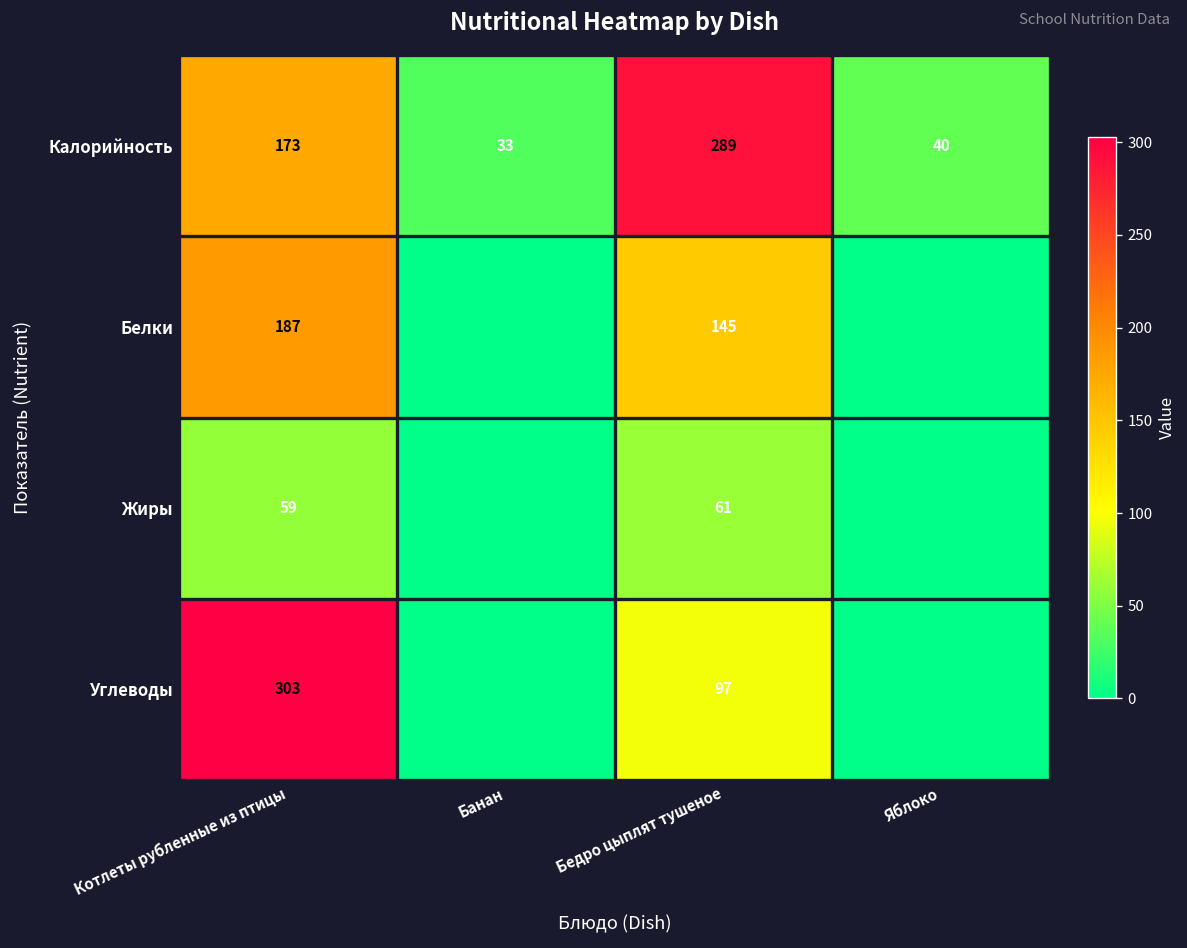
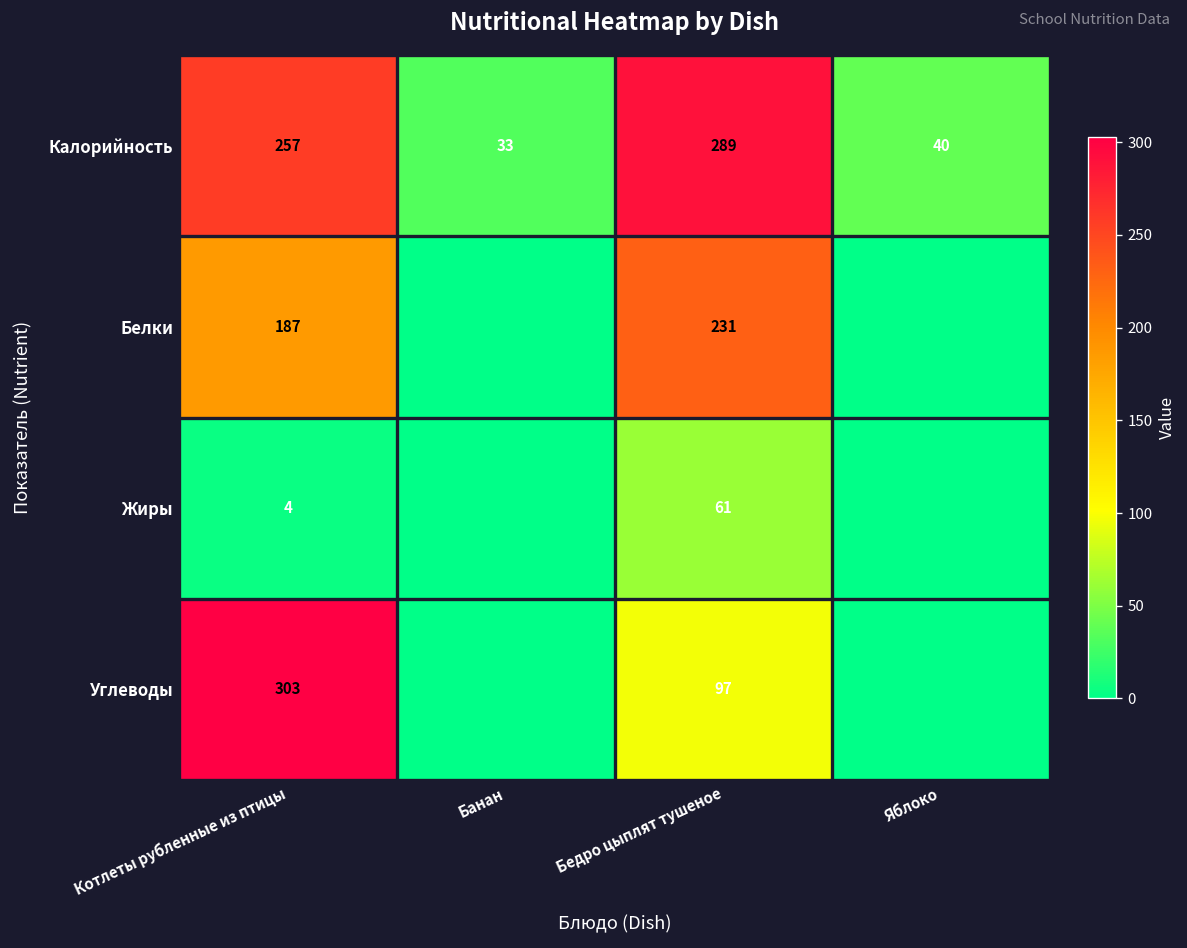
Калорийность, Котлеты рубленные из птицы: 173 -> 257
Белки, Бедро цыплят тушеное: 145 -> 231
Жиры, Котлеты рубленные из птицы: 59 -> 4
